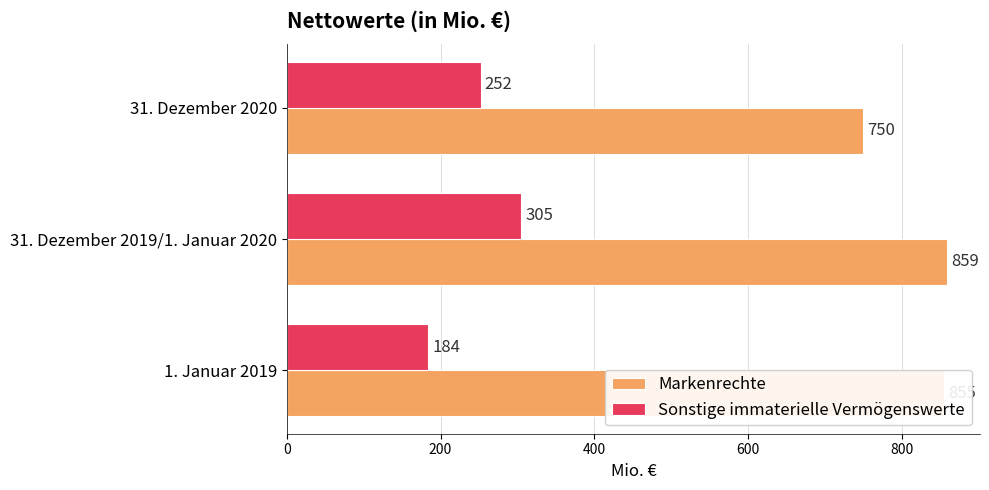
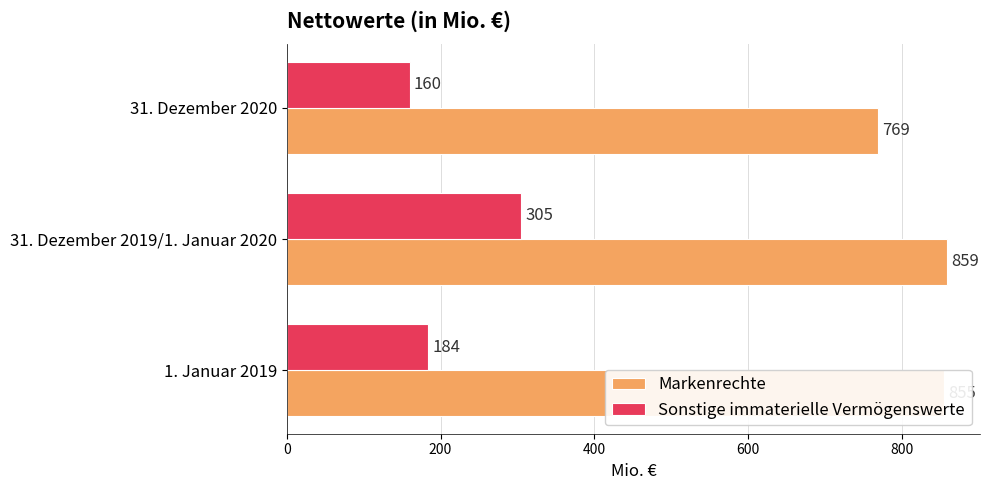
Sonstige immaterielle Vermögenswerte, 31. Dezember 2020: 252 -> 160
Markenrechte, 31. Dezember 2020: 750 -> 769
